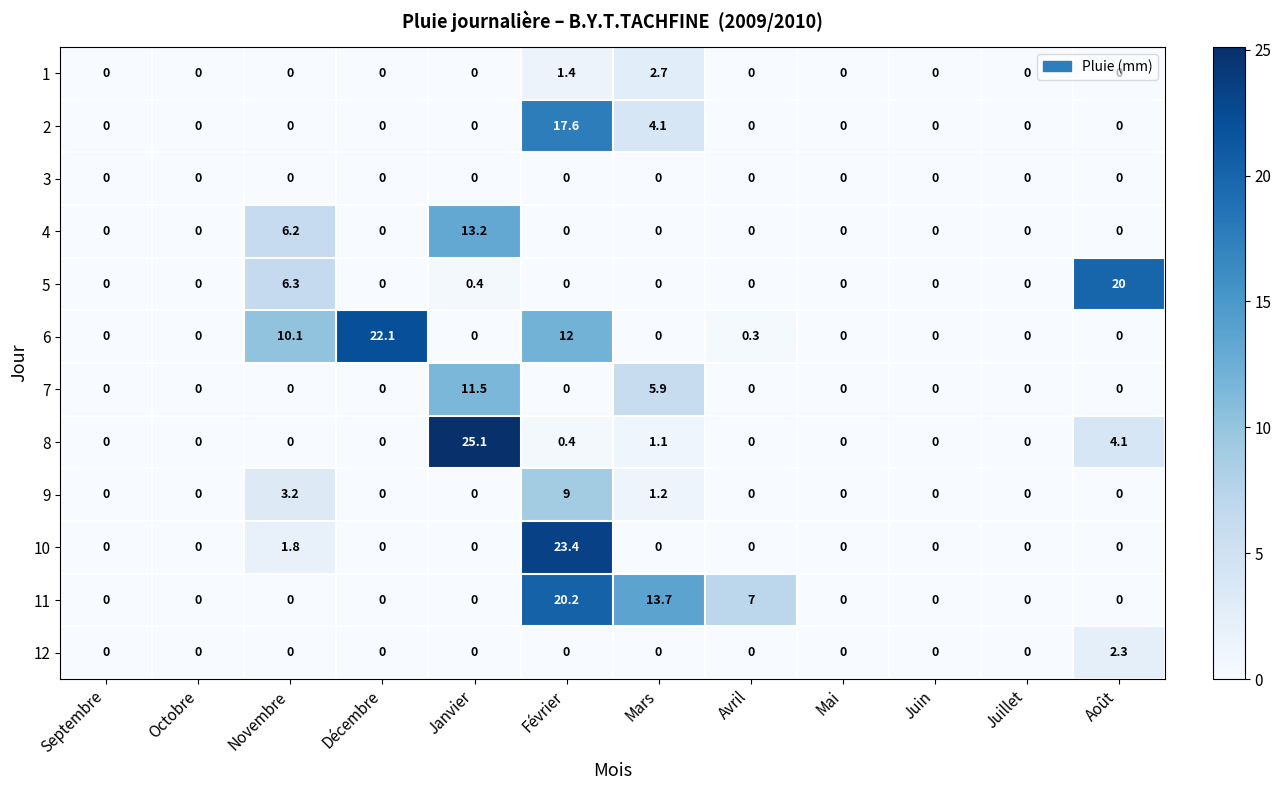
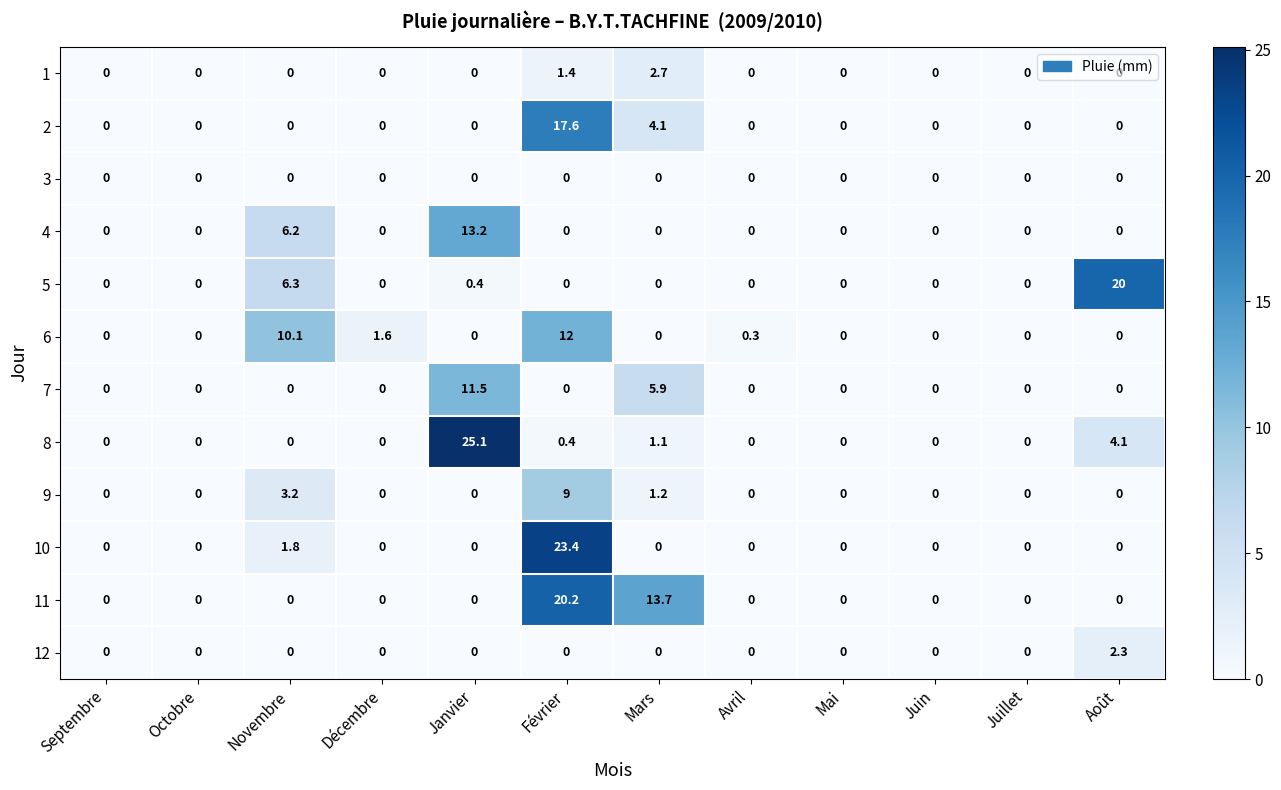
6, Décembre: 22.1 -> 1.6
11, Avril: 7 -> 0
